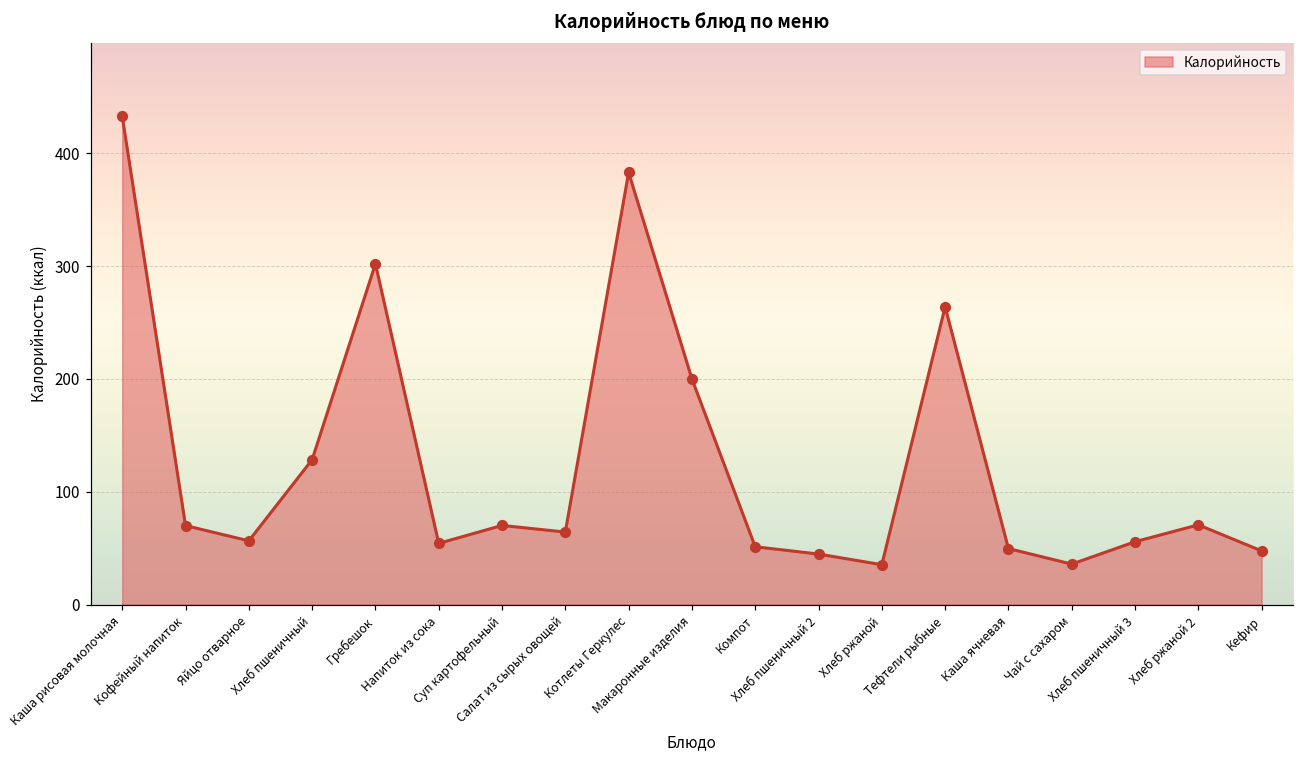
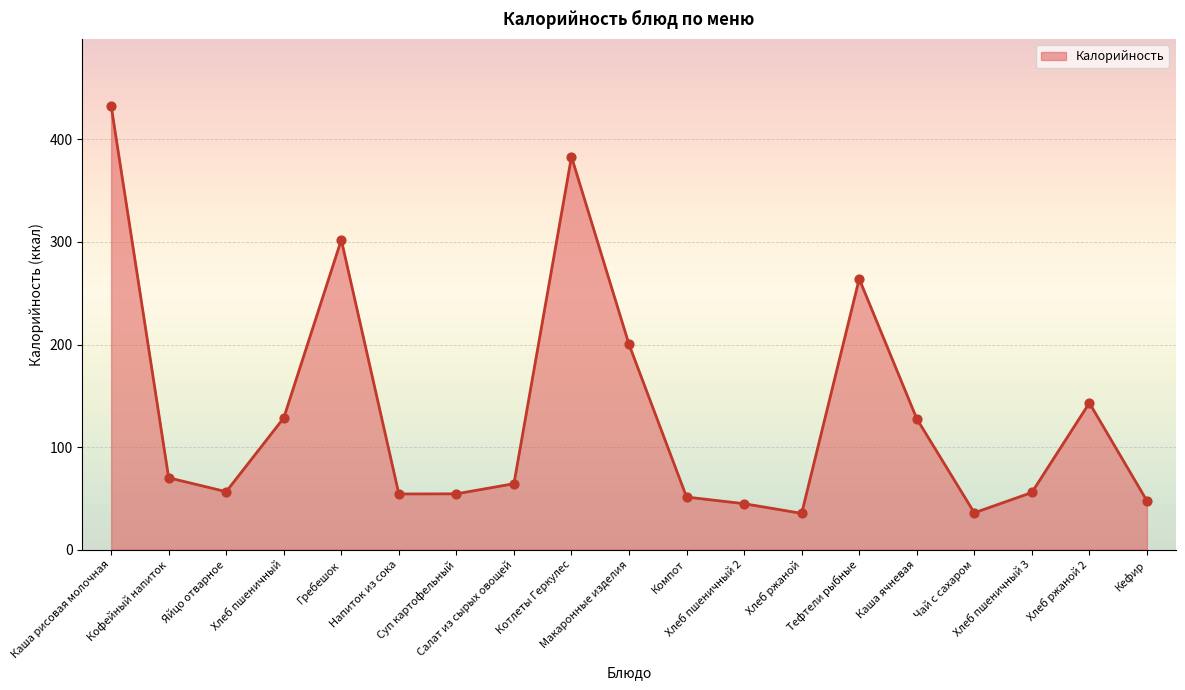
Суп картофельный: 70 -> 54
Каша ячневая: 50 -> 128
Хлеб ржаной 2: 71 -> 143
